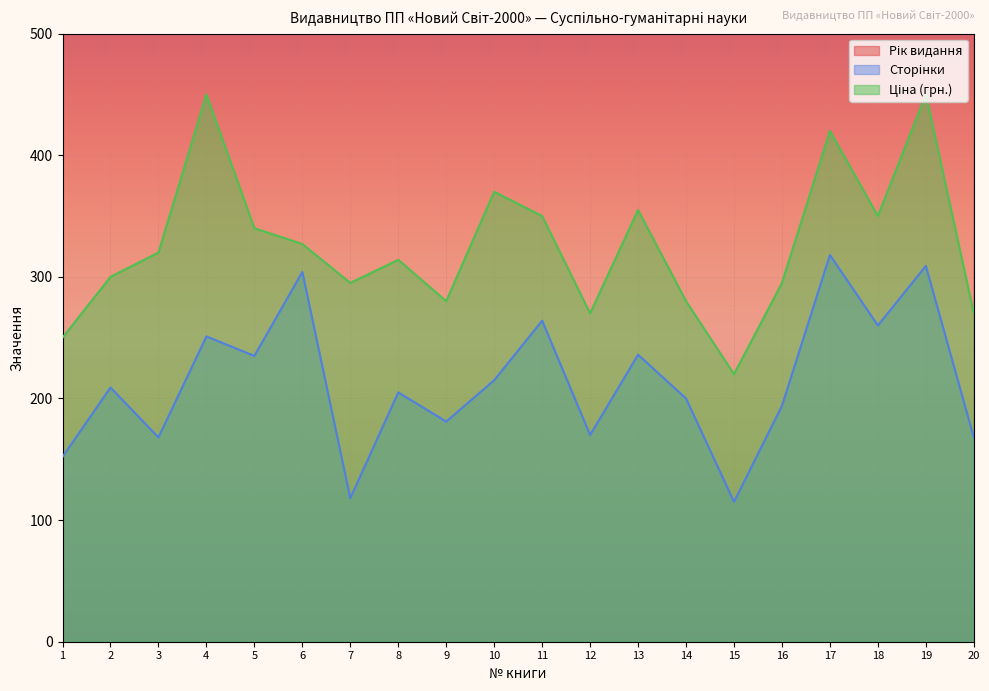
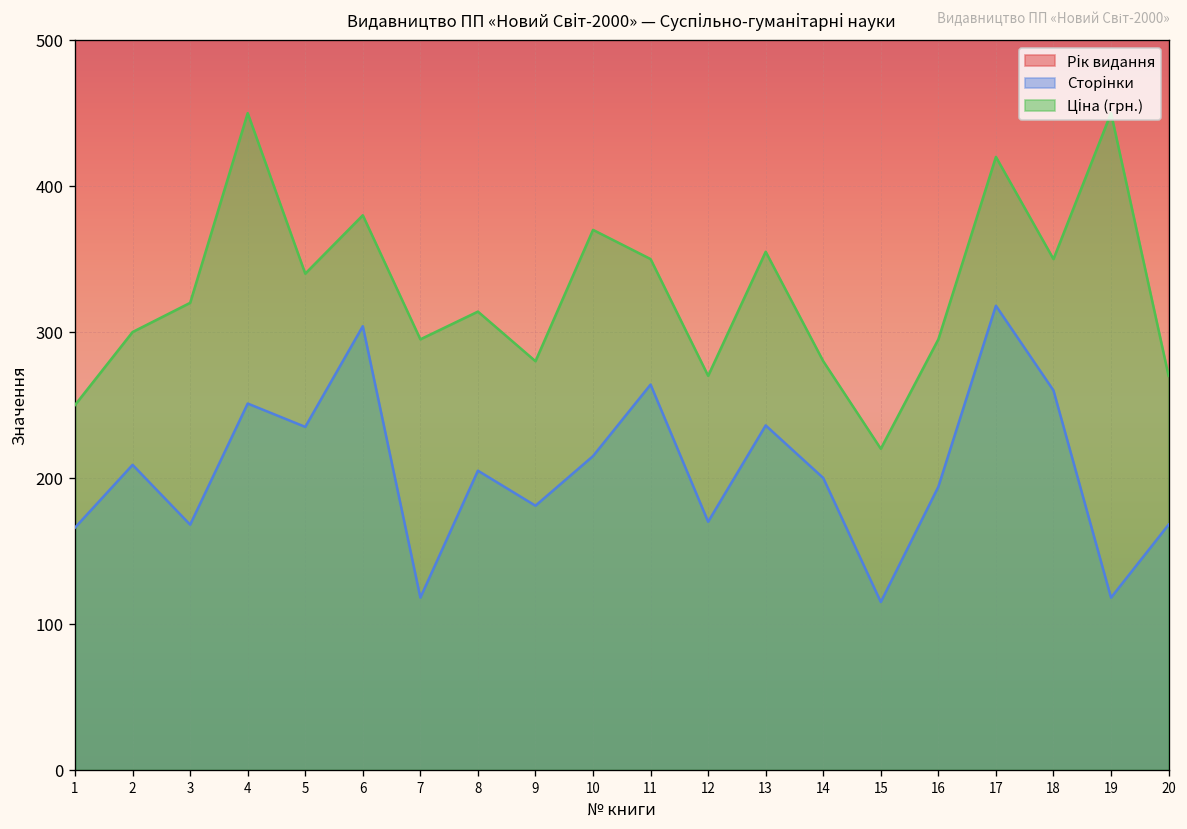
Сторінки, 1: 152 -> 166
Ціна (грн.), 6: 327 -> 380
Сторінки, 19: 309 -> 118
